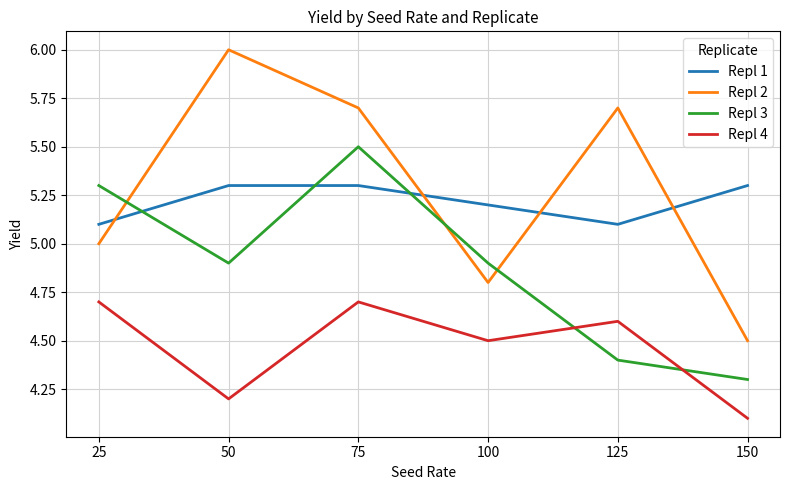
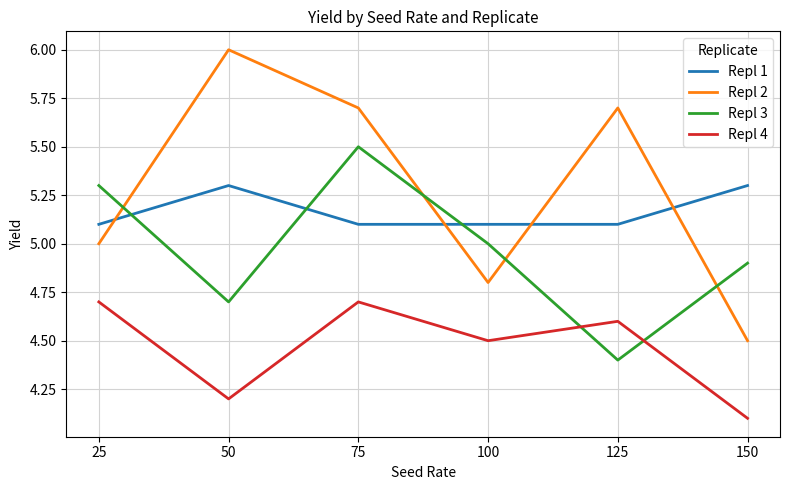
Repl 3, 50: 4.9 -> 4.7
Repl 1, 75: 5.3 -> 5.1
Repl 1, 100: 5.2 -> 5.1
Repl 3, 100: 4.9 -> 5.0
Repl 3, 150: 4.3 -> 4.9
